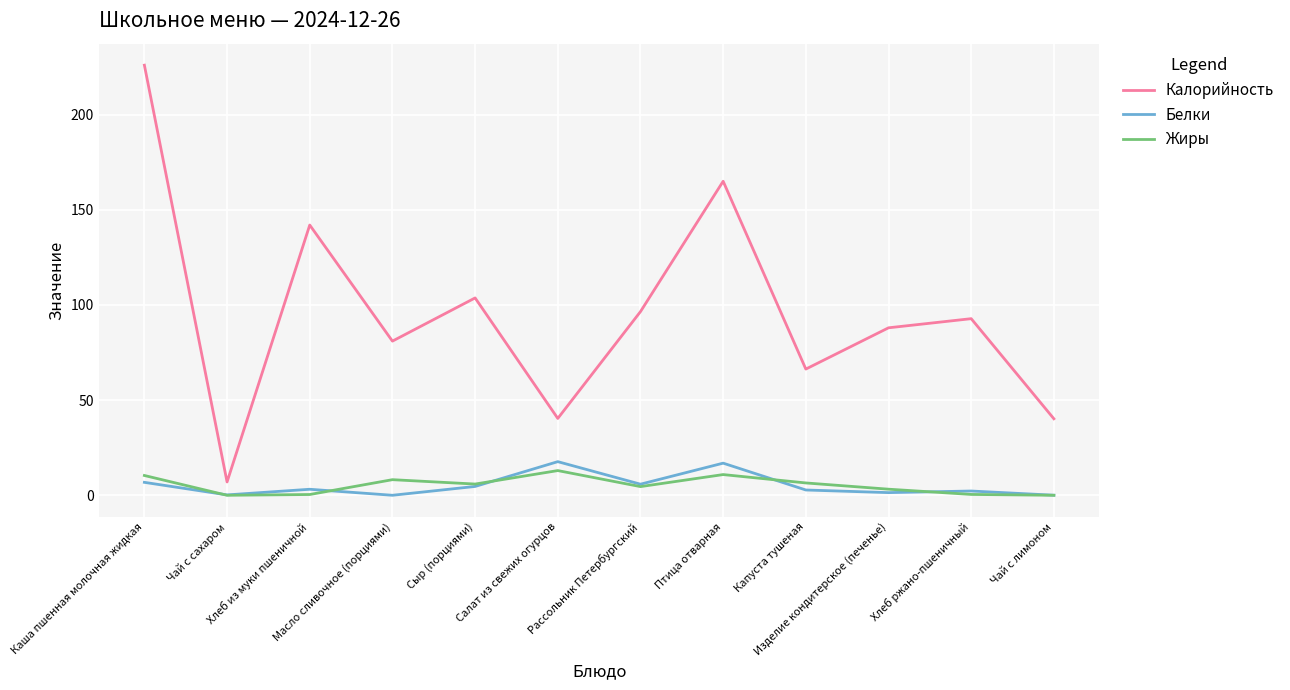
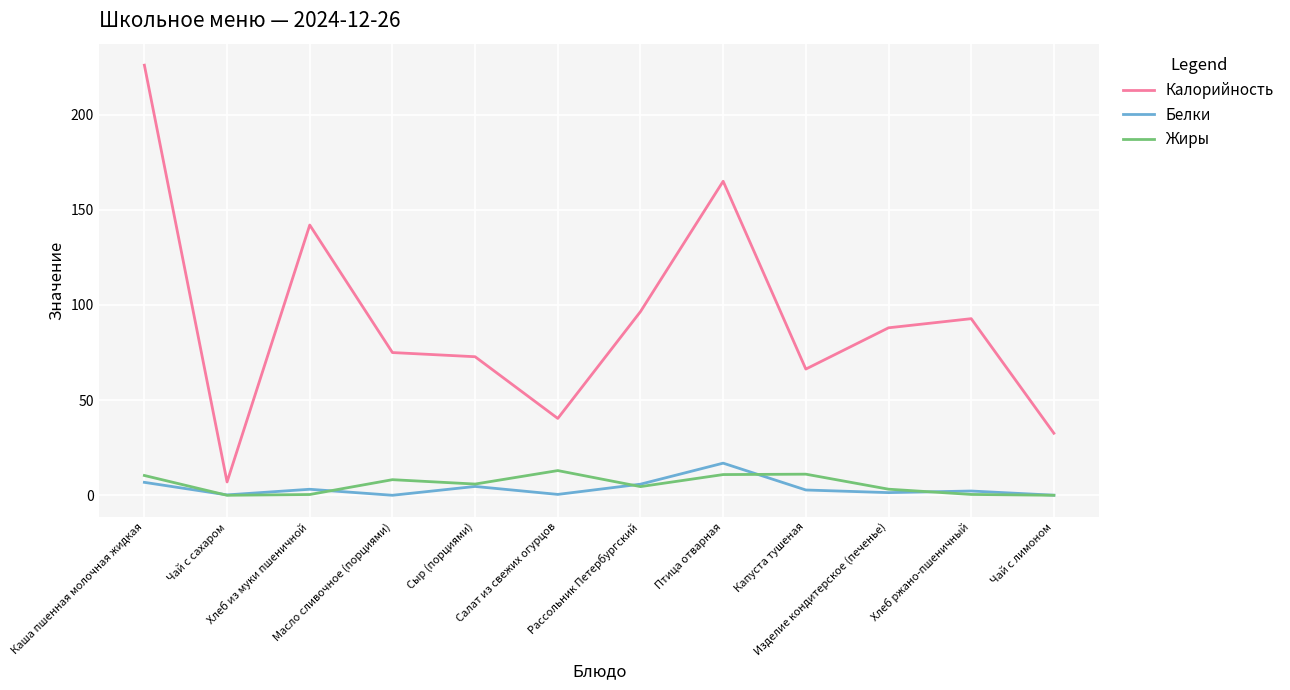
Калорийность, Масло сливочное (порциями): 81 -> 75
Калорийность, Сыр (порциями): 104 -> 73
Белки, Салат из свежих огурцов: 18 -> 0
Жиры, Капуста тушеная: 6 -> 11
Калорийность, Чай с лимоном: 40 -> 33
